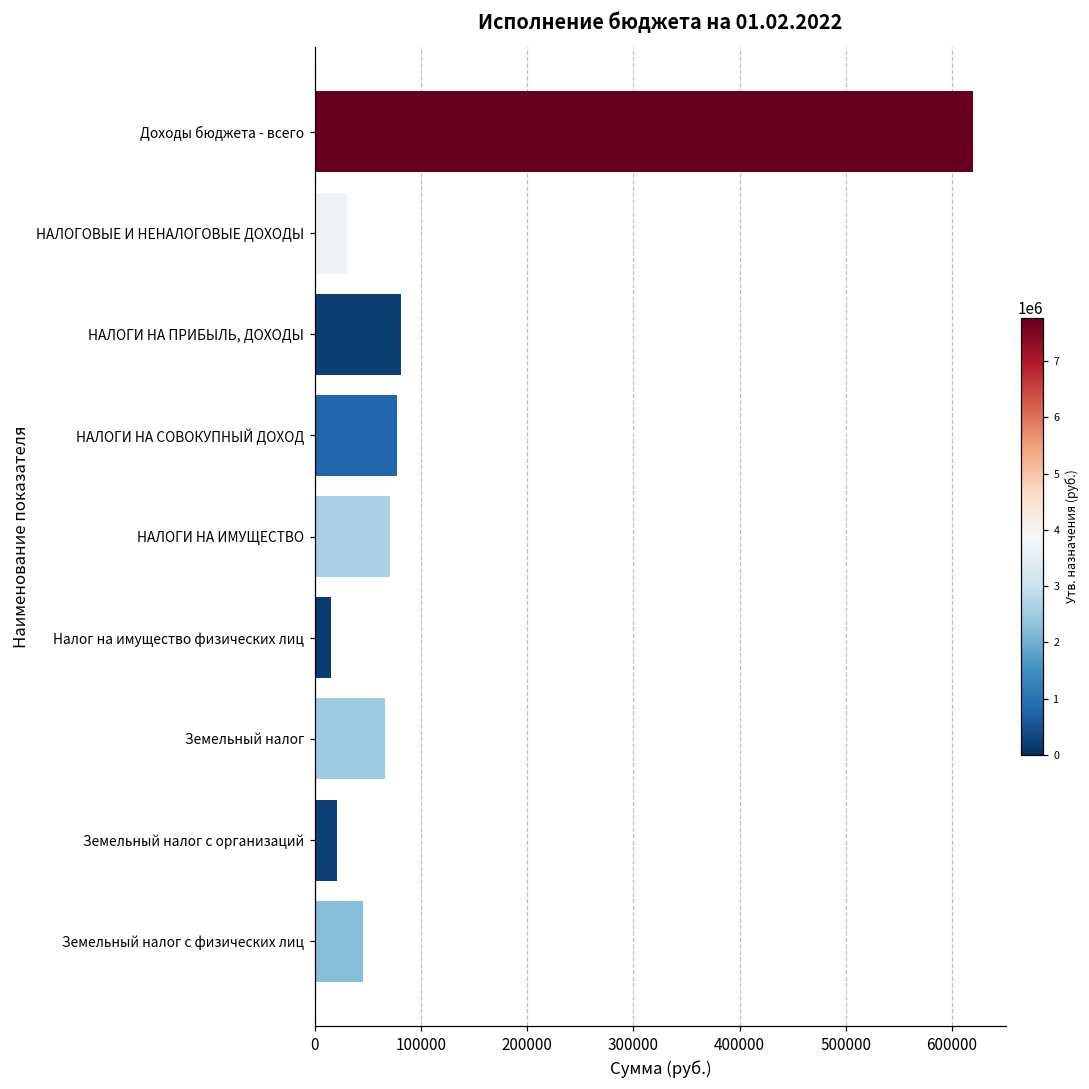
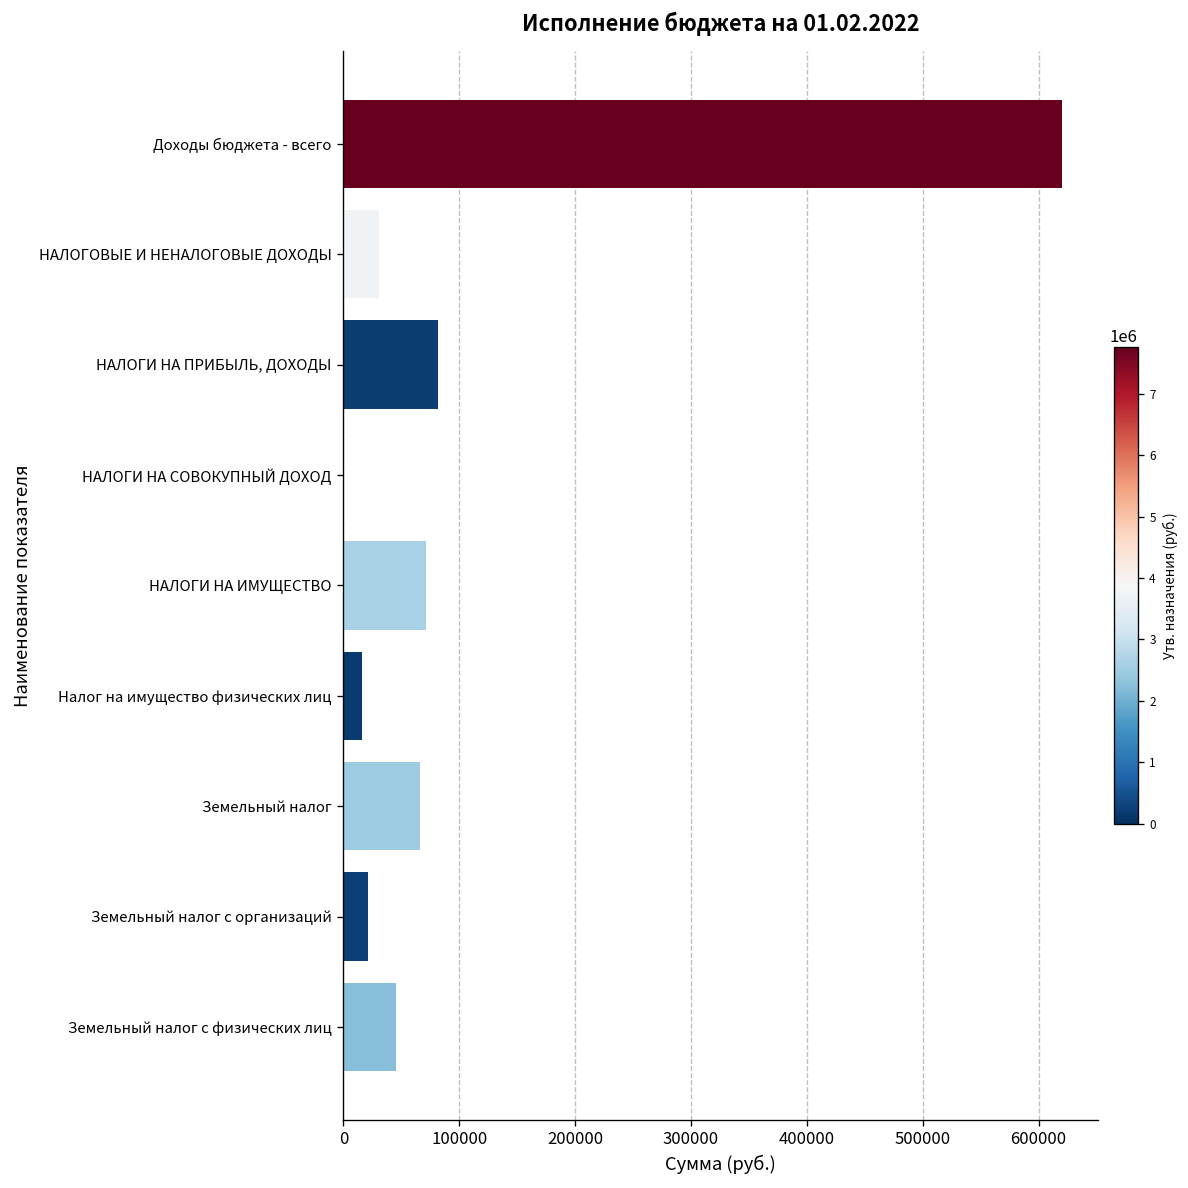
НАЛОГИ НА СОВОКУПНЫЙ ДОХОД: 80000 -> 0
